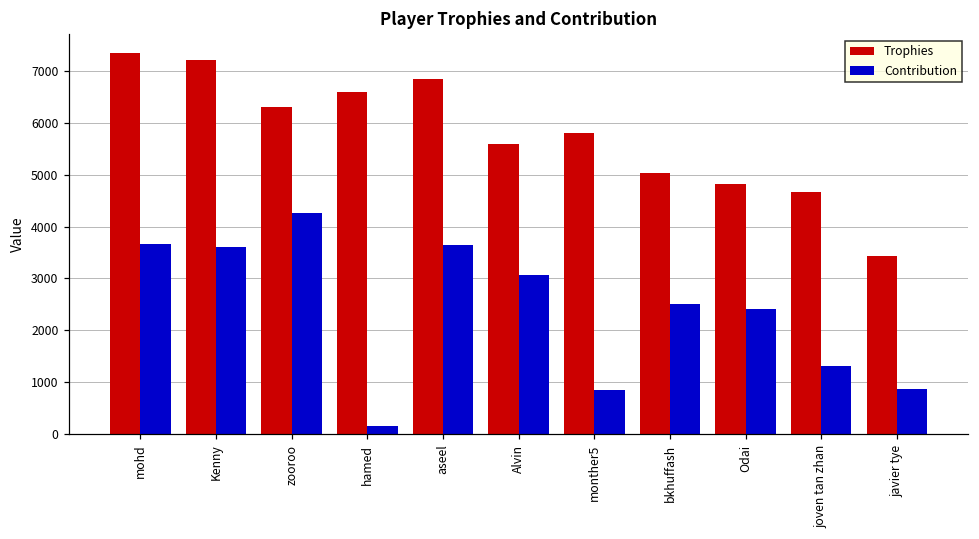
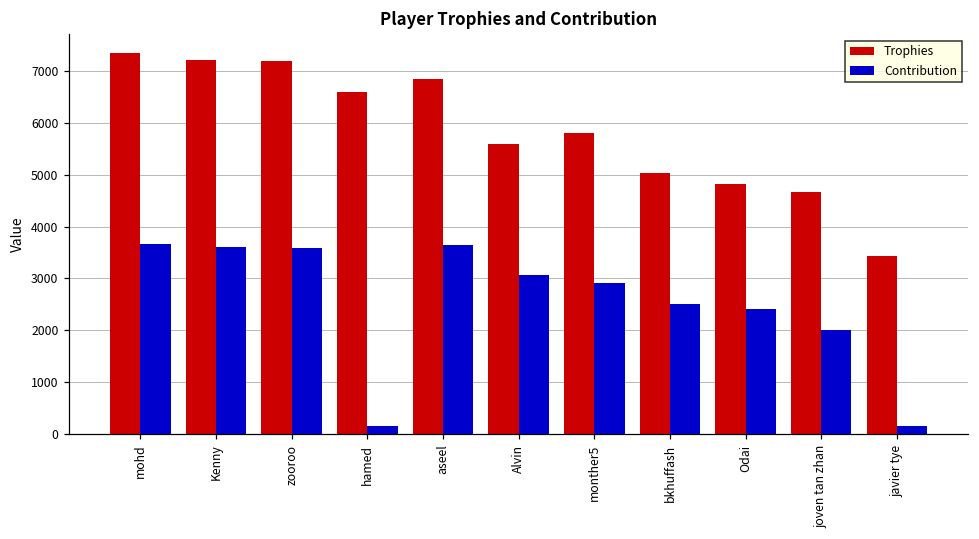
Trophies, zooroo: 6300 -> 7200
Contribution, zooroo: 4300 -> 3600
Contribution, monther5: 800 -> 2900
Contribution, joven tan zhan: 1300 -> 2000
Contribution, javier tye: 900 -> 200
